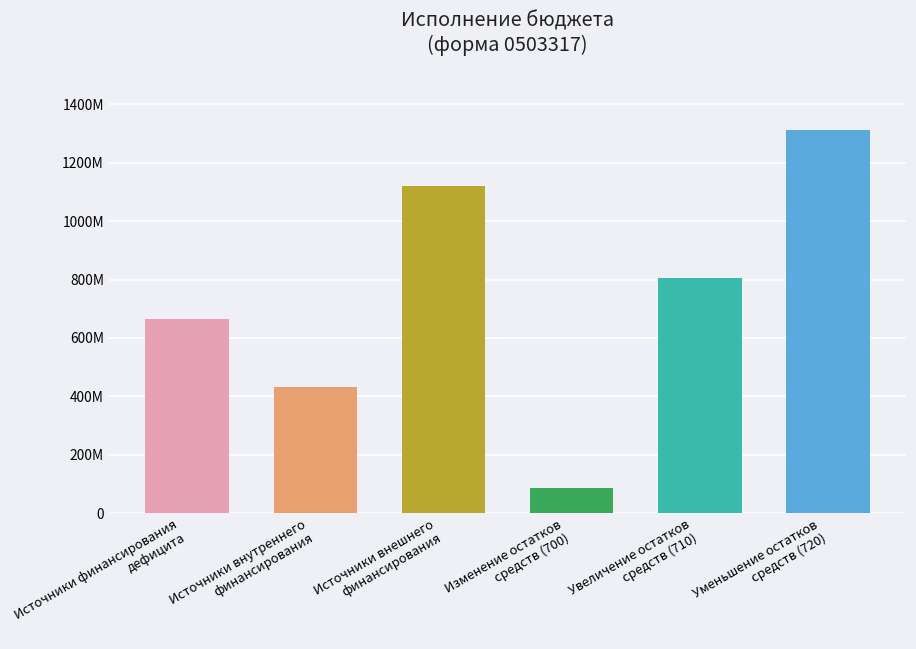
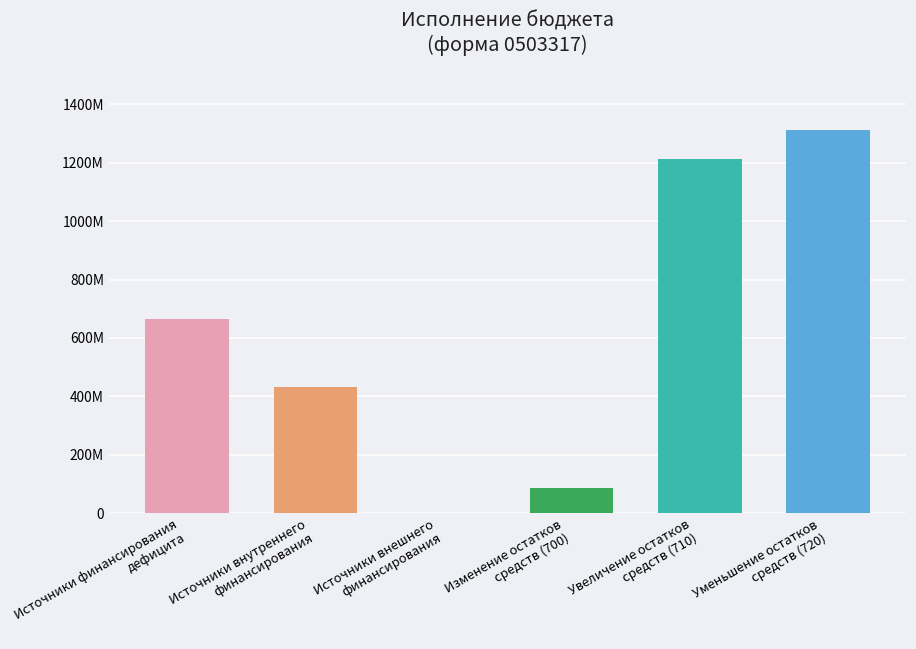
Источники внешнего финансирования: 1120000000 -> 0
Увеличение остатков средств (710): 800000000 -> 1210000000
